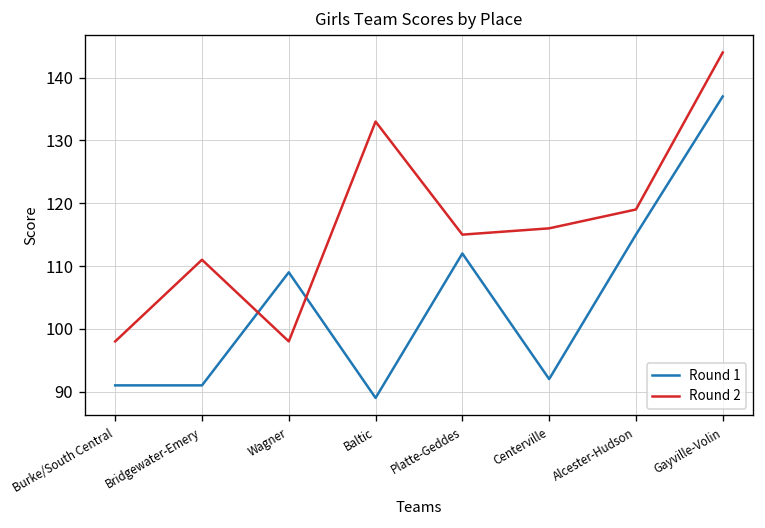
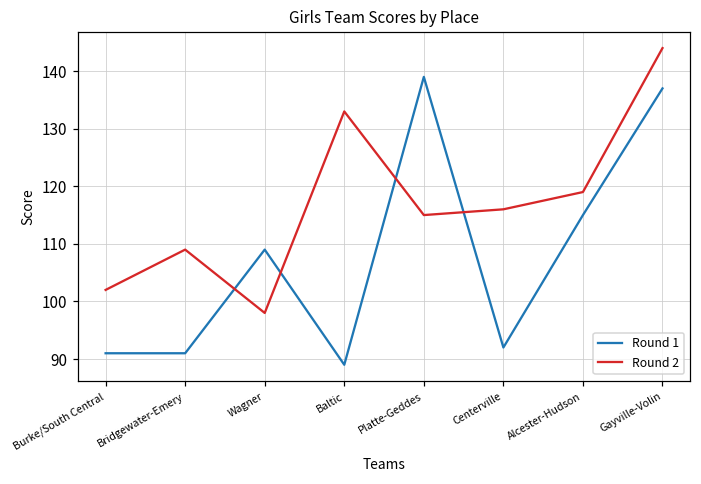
Round 2, Burke/South Central: 98 -> 102
Round 2, Bridgewater-Emery: 111 -> 109
Round 1, Platte-Geddes: 112 -> 139
